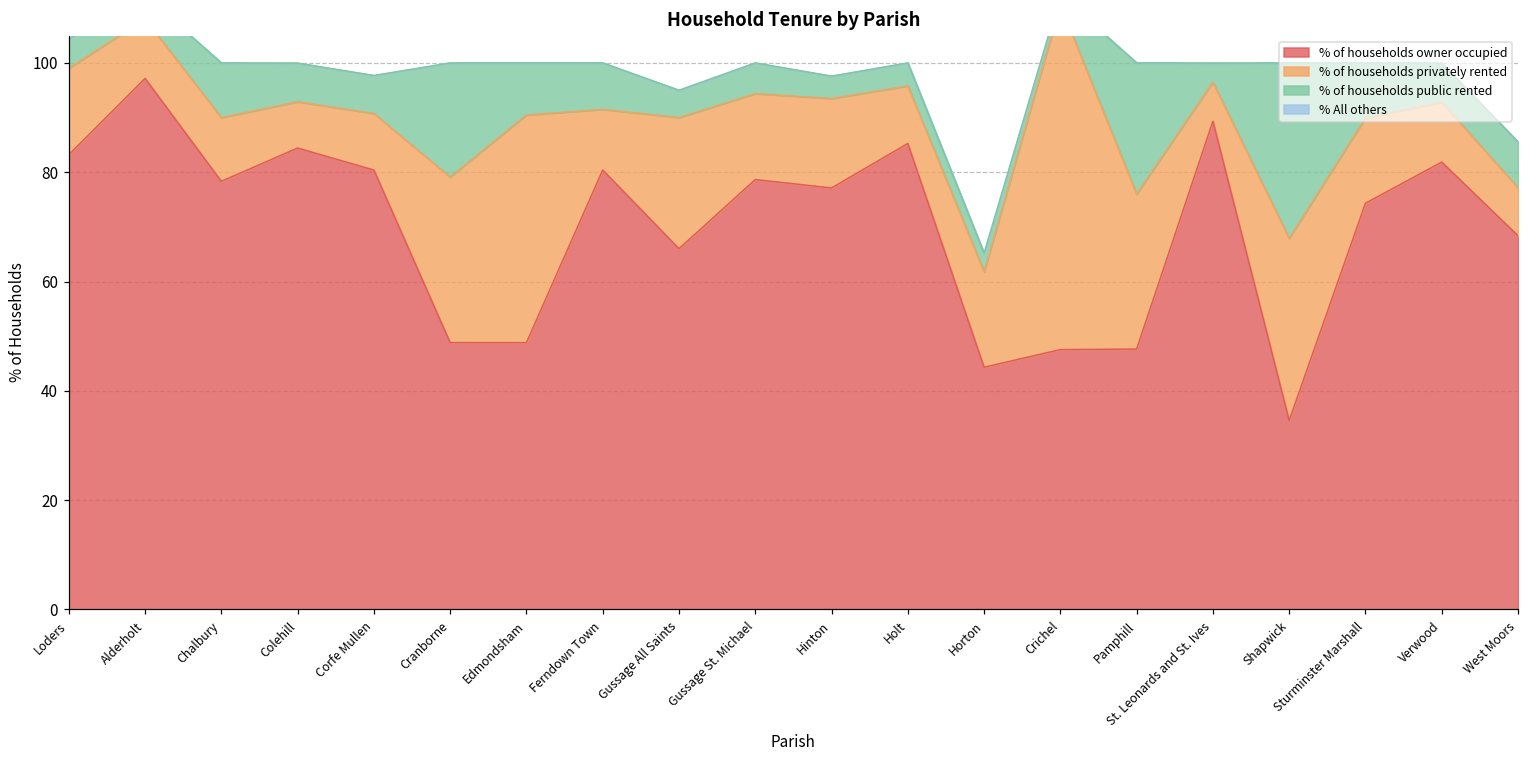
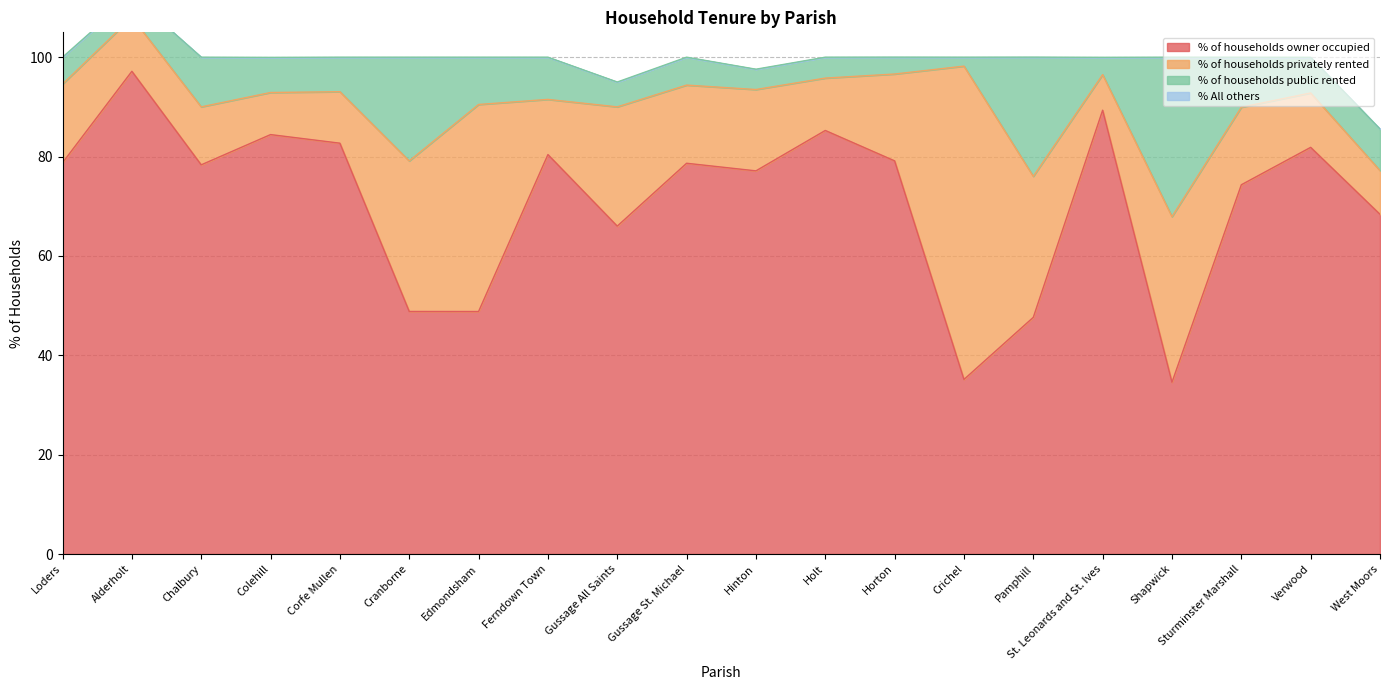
% of households owner occupied, Loders: 83 -> 79
% of households owner occupied, Corfe Mullen: 80 -> 83
% of households owner occupied, Horton: 44 -> 79
% of households owner occupied, Crichel: 48 -> 35
